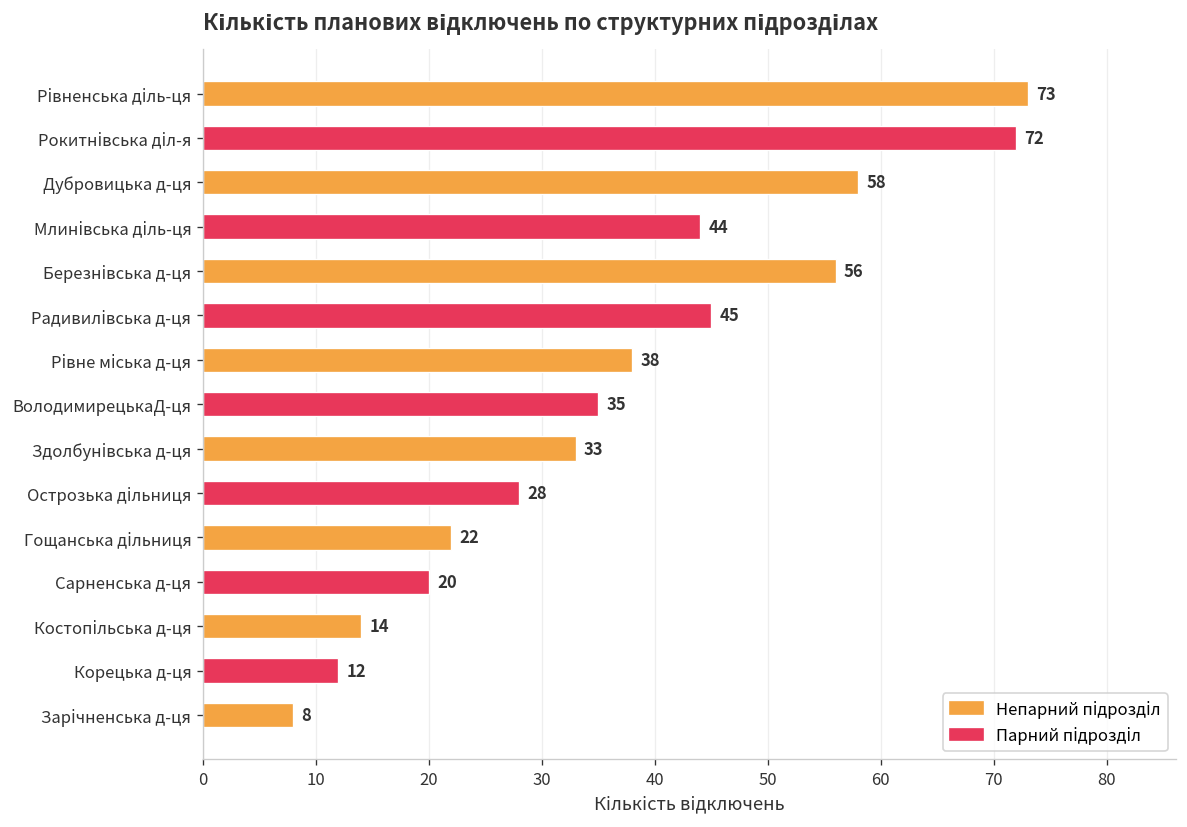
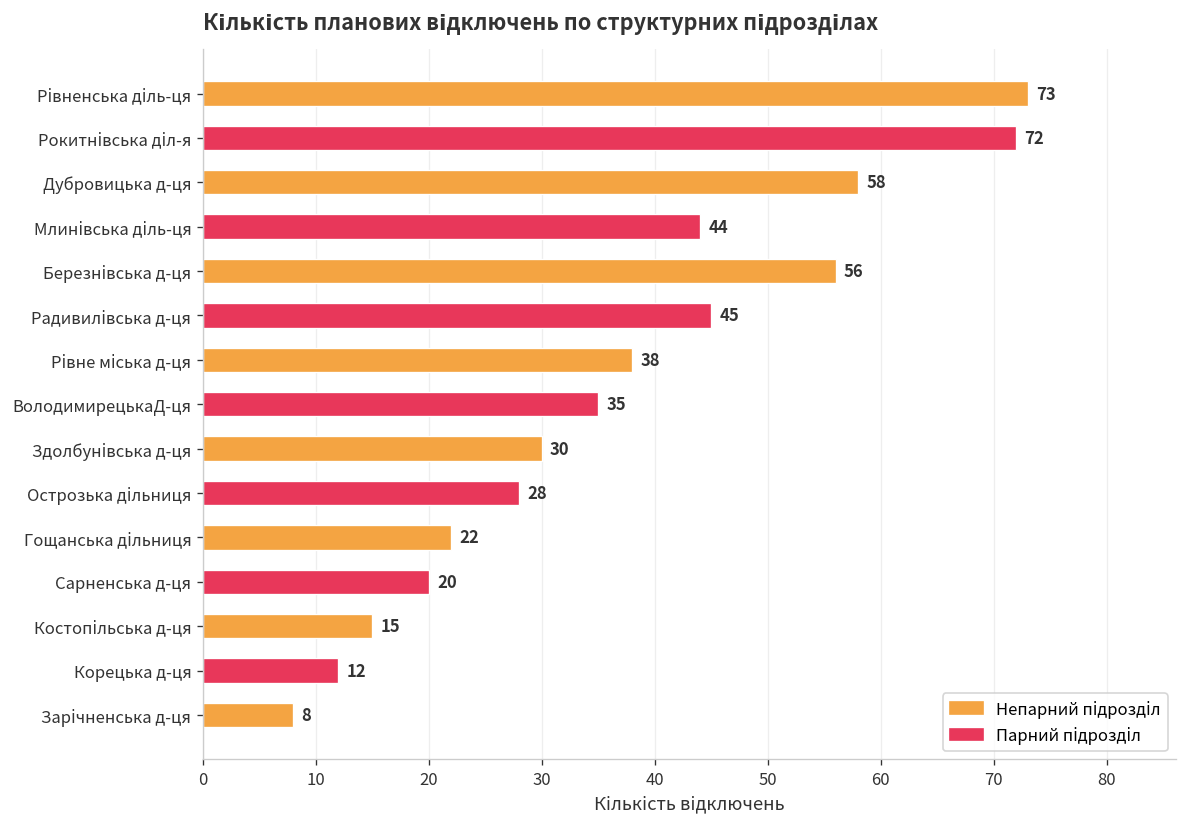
Здолбунівська д-ця: 33 -> 30
Костопільська д-ця: 14 -> 15
